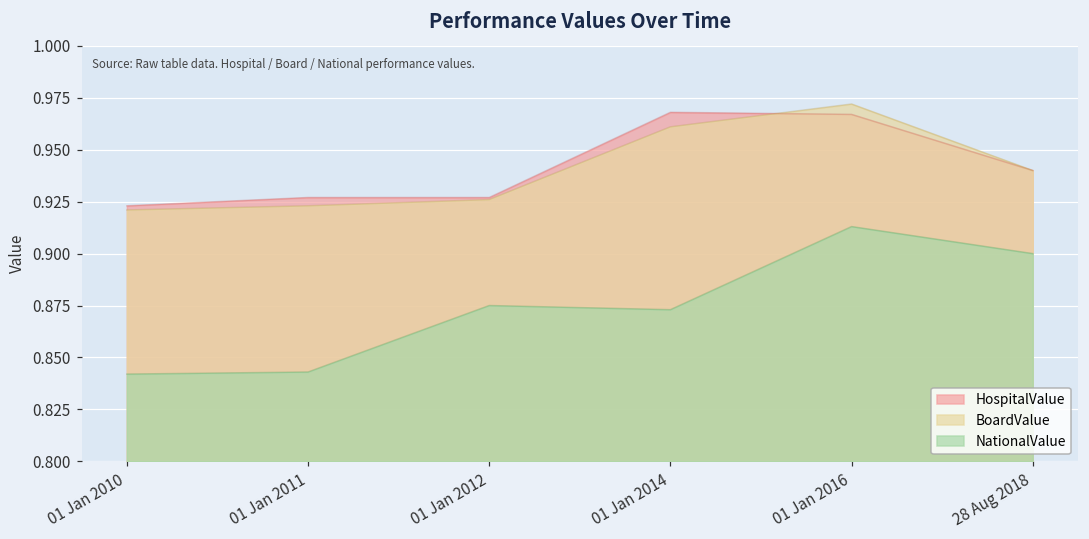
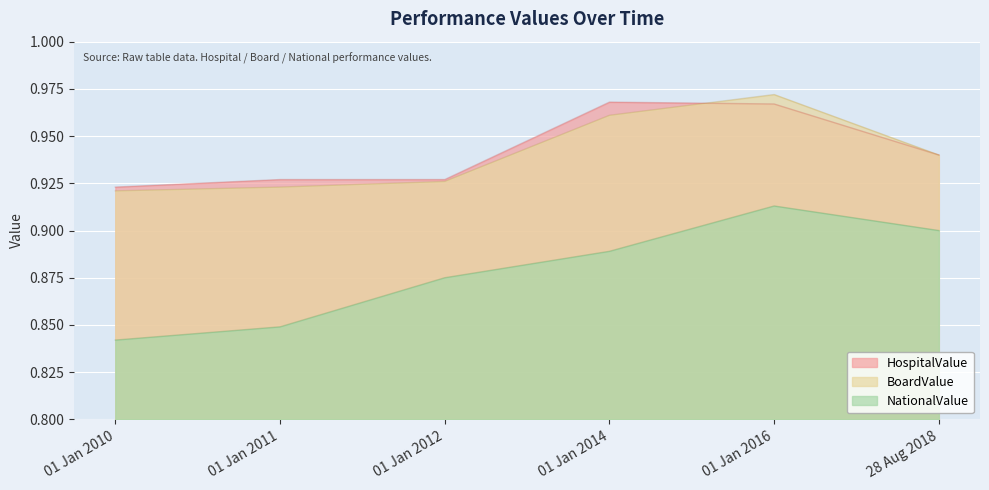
NationalValue, 01 Jan 2011: 0.843 -> 0.849
NationalValue, 01 Jan 2014: 0.873 -> 0.889
